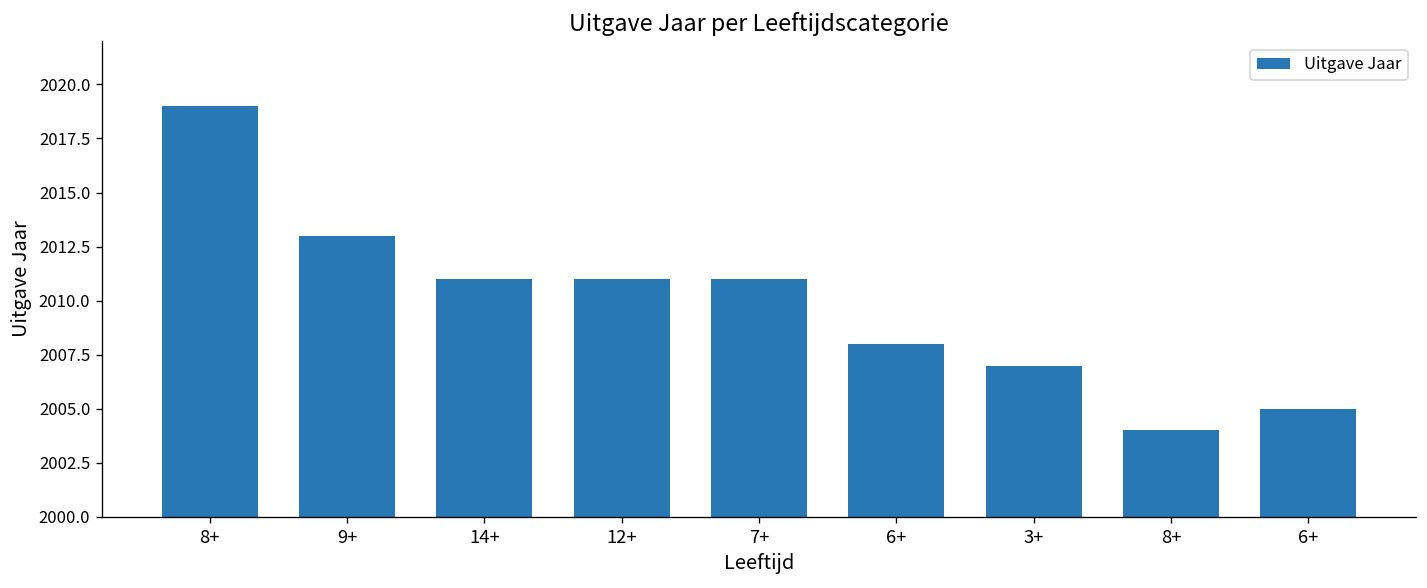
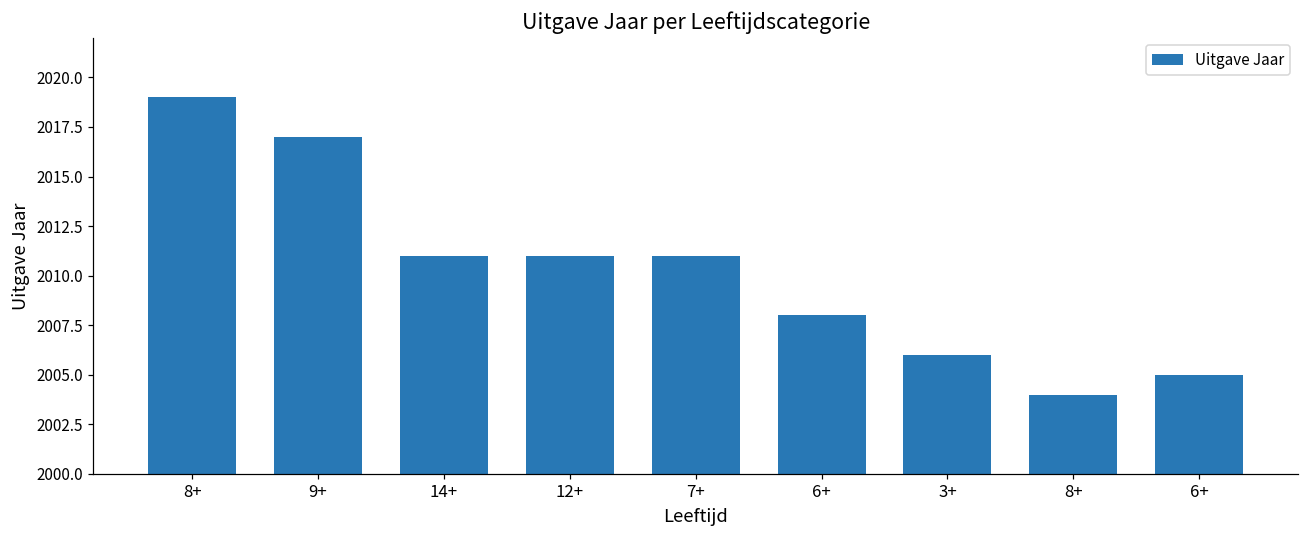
9+: 2013 -> 2017
3+: 2007 -> 2006
